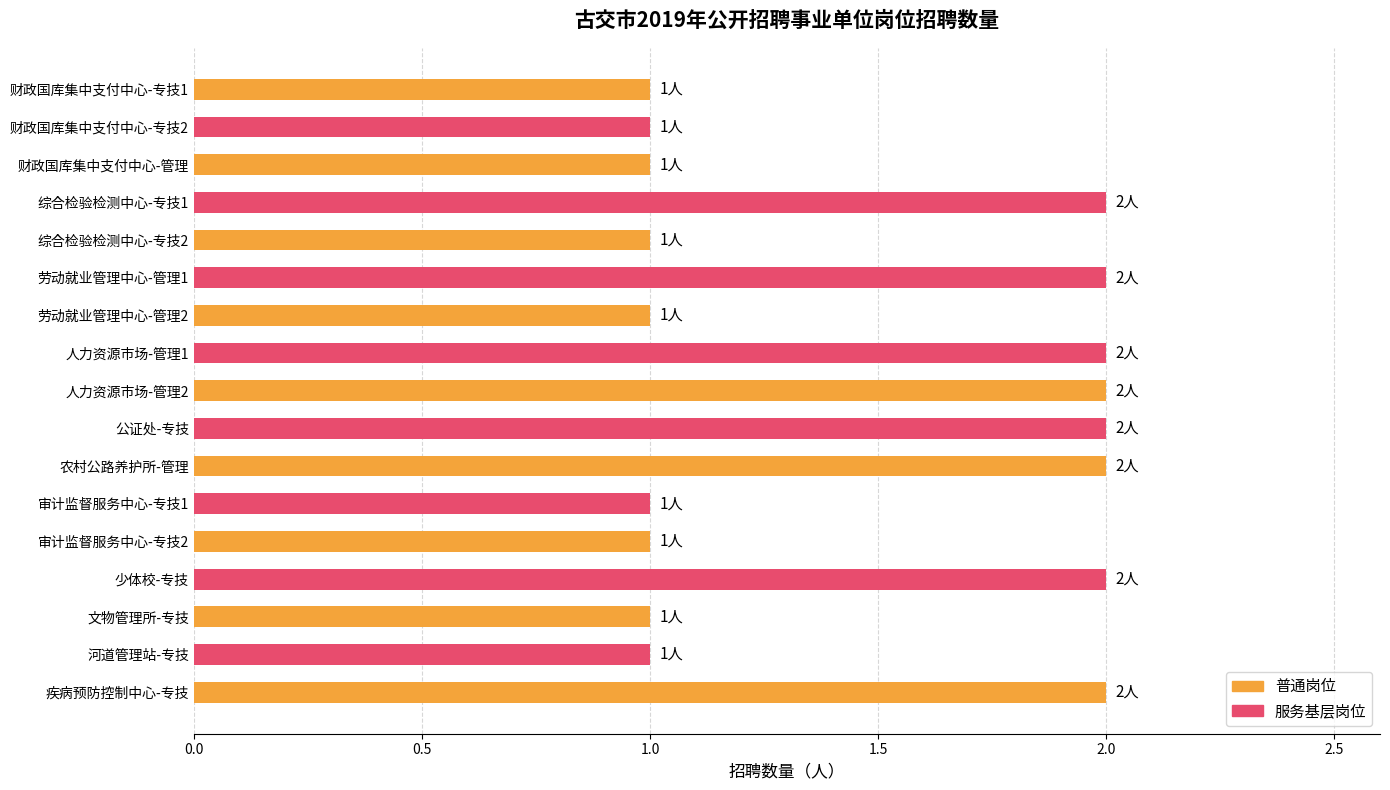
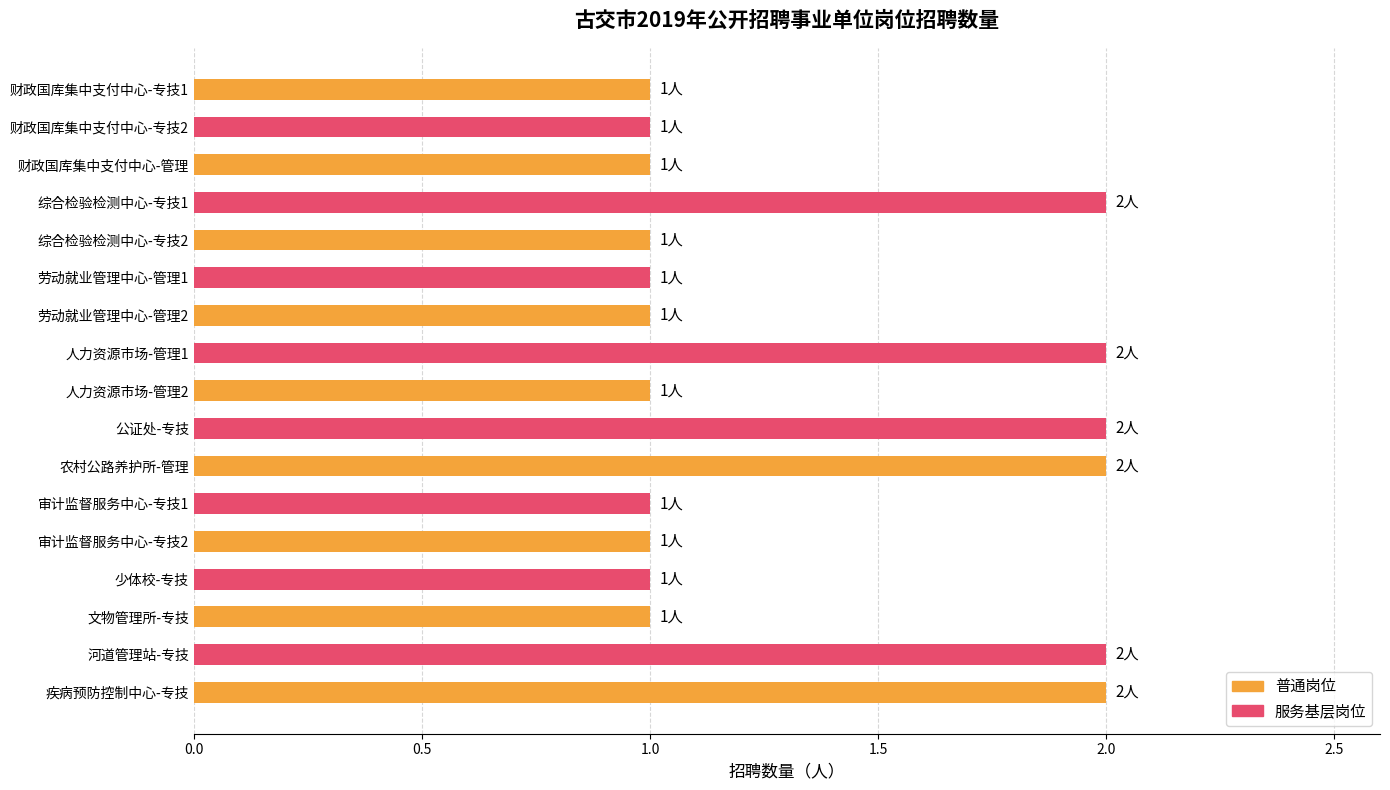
劳动就业管理中心-管理1: 2人 -> 1人
人力资源市场-管理2: 2人 -> 1人
少体校-专技: 2人 -> 1人
河道管理站-专技: 1人 -> 2人
